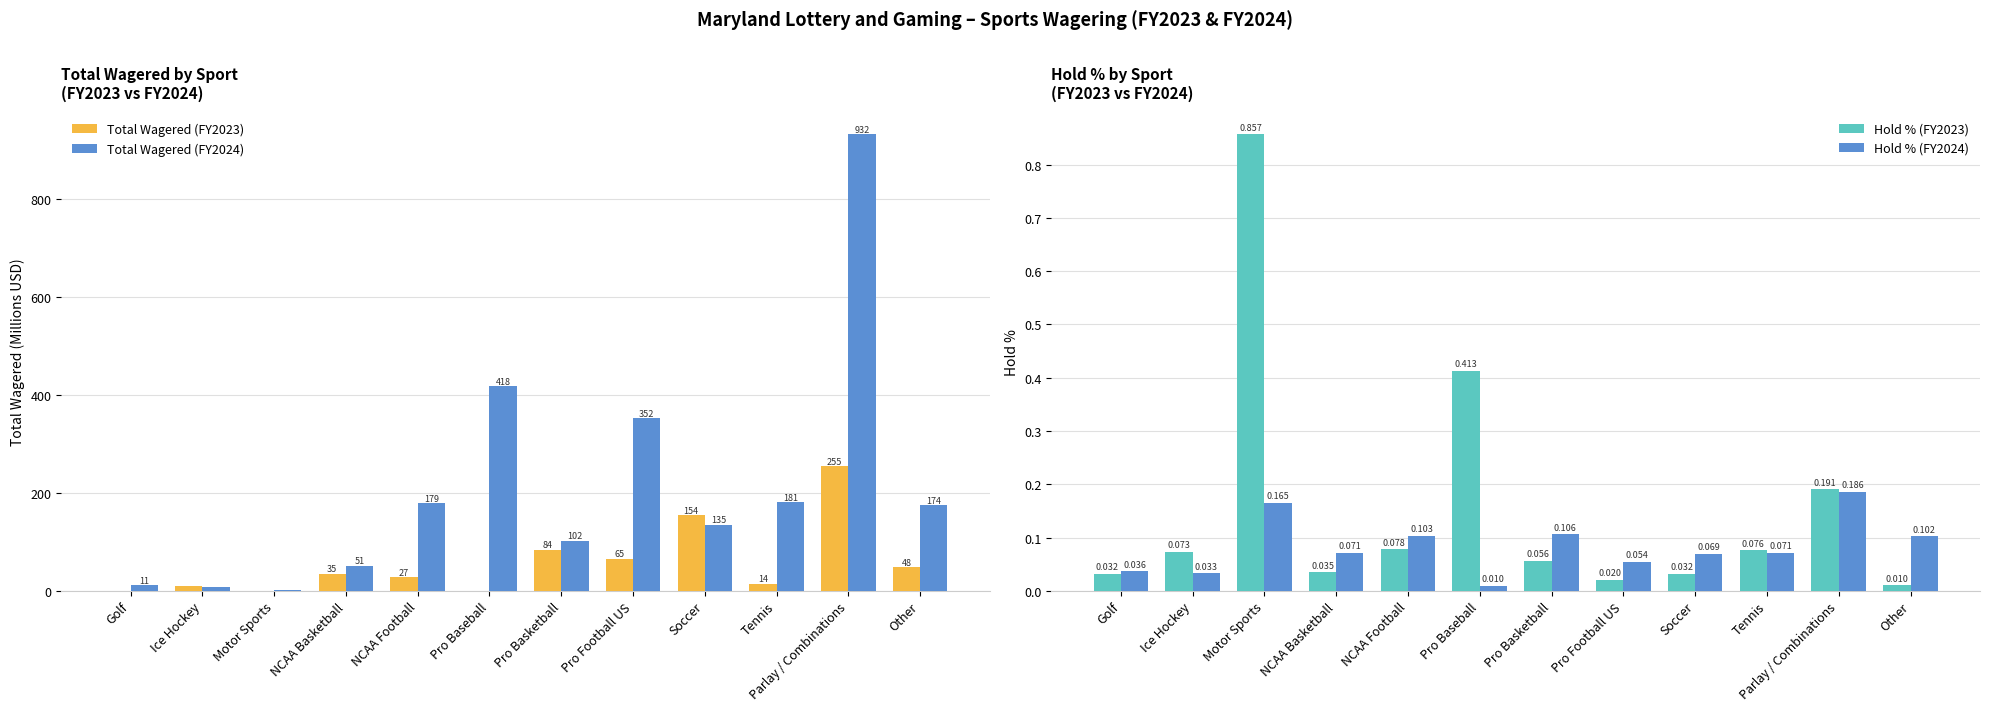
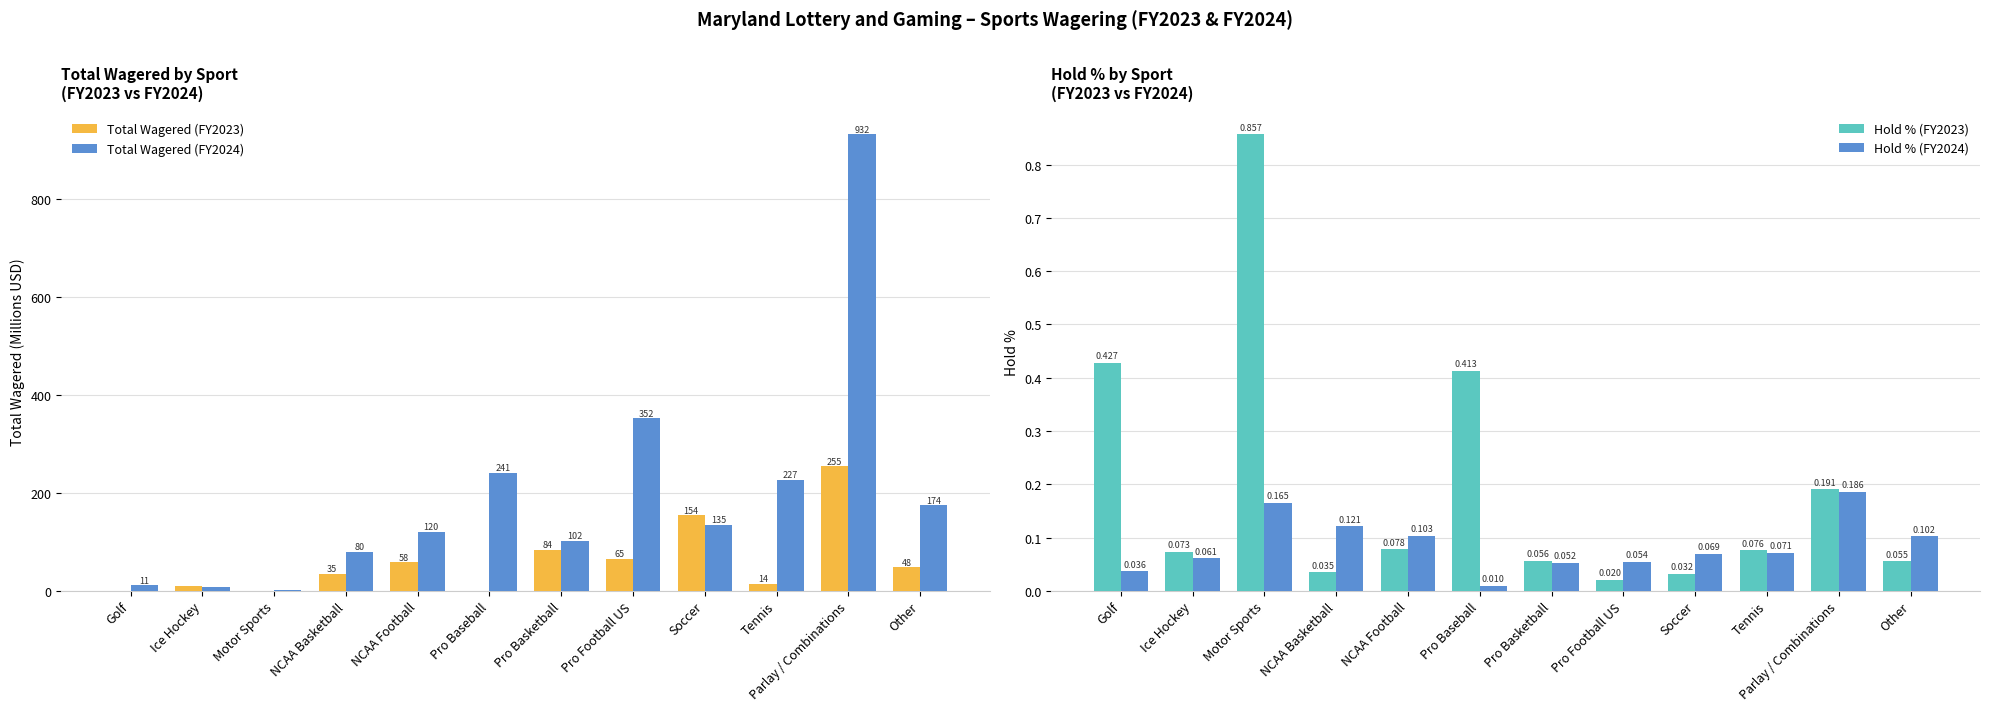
Total Wagered by Sport (FY2023 vs FY2024), Total Wagered (FY2024), NCAA Basketball: 51 -> 80
Total Wagered by Sport (FY2023 vs FY2024), Total Wagered (FY2023), NCAA Football: 27 -> 58
Total Wagered by Sport (FY2023 vs FY2024), Total Wagered (FY2024), NCAA Football: 179 -> 120
Total Wagered by Sport (FY2023 vs FY2024), Total Wagered (FY2024), Pro Baseball: 418 -> 241
Total Wagered by Sport (FY2023 vs FY2024), Total Wagered (FY2024), Tennis: 181 -> 227
Hold % by Sport (FY2023 vs FY2024), Hold % (FY2023), Golf: 0.032 -> 0.427
Hold % by Sport (FY2023 vs FY2024), Hold % (FY2024), Ice Hockey: 0.033 -> 0.061
Hold % by Sport (FY2023 vs FY2024), Hold % (FY2024), NCAA Basketball: 0.071 -> 0.121
Hold % by Sport (FY2023 vs FY2024), Hold % (FY2024), Pro Basketball: 0.106 -> 0.052
Hold % by Sport (FY2023 vs FY2024), Hold % (FY2023), Other: 0.010 -> 0.055
